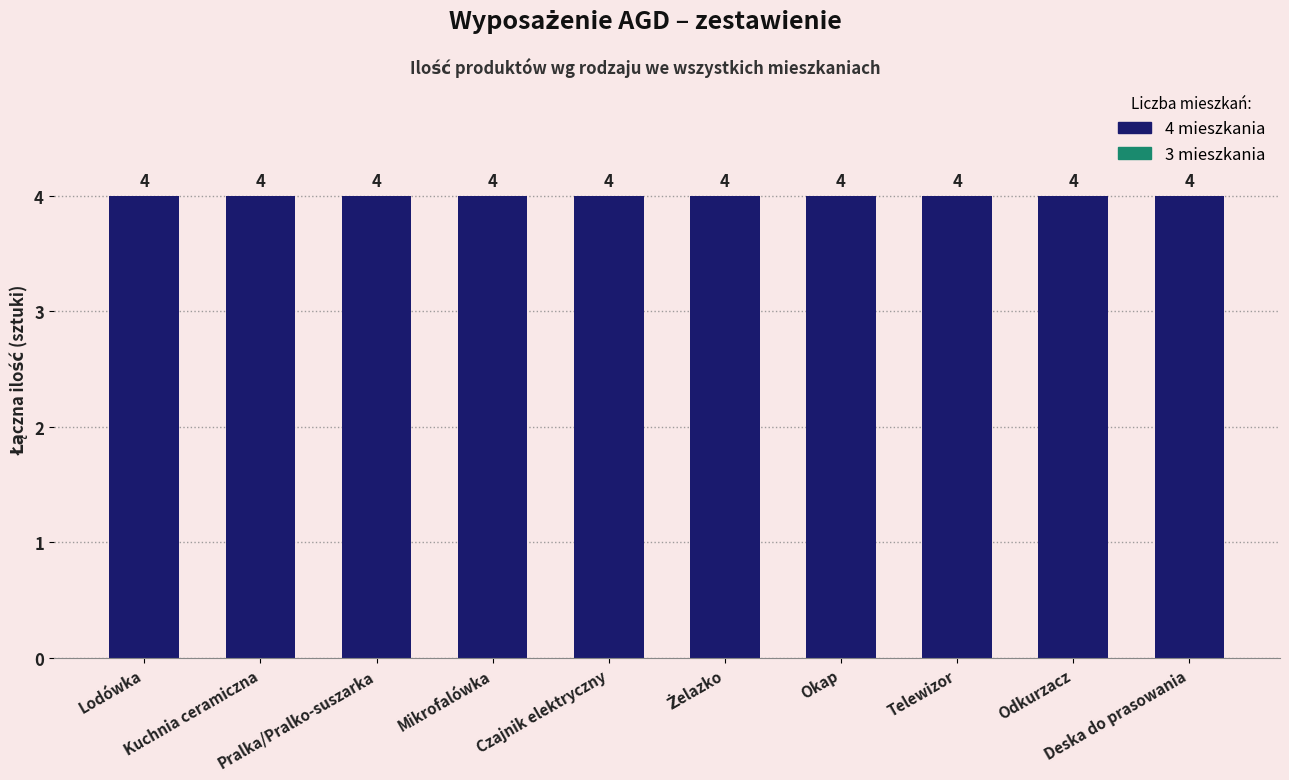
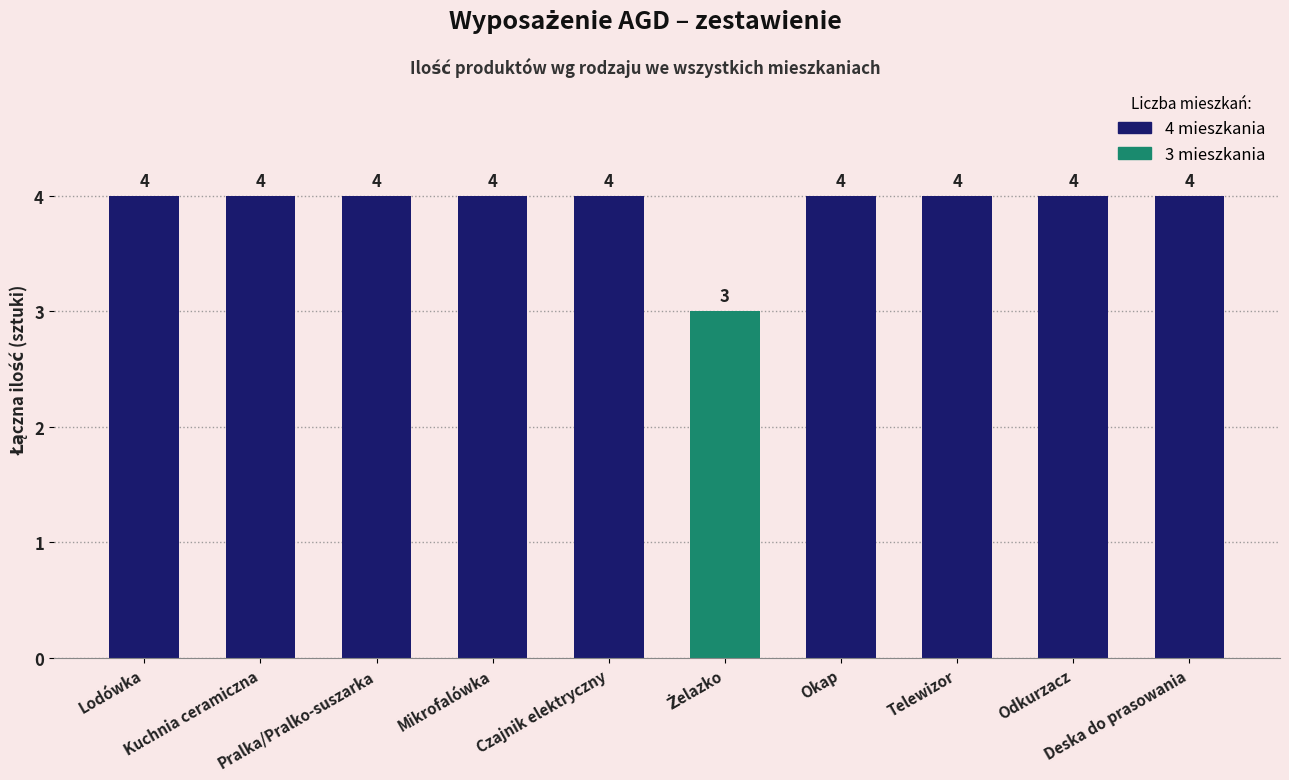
Żelazko: 4 -> 3
